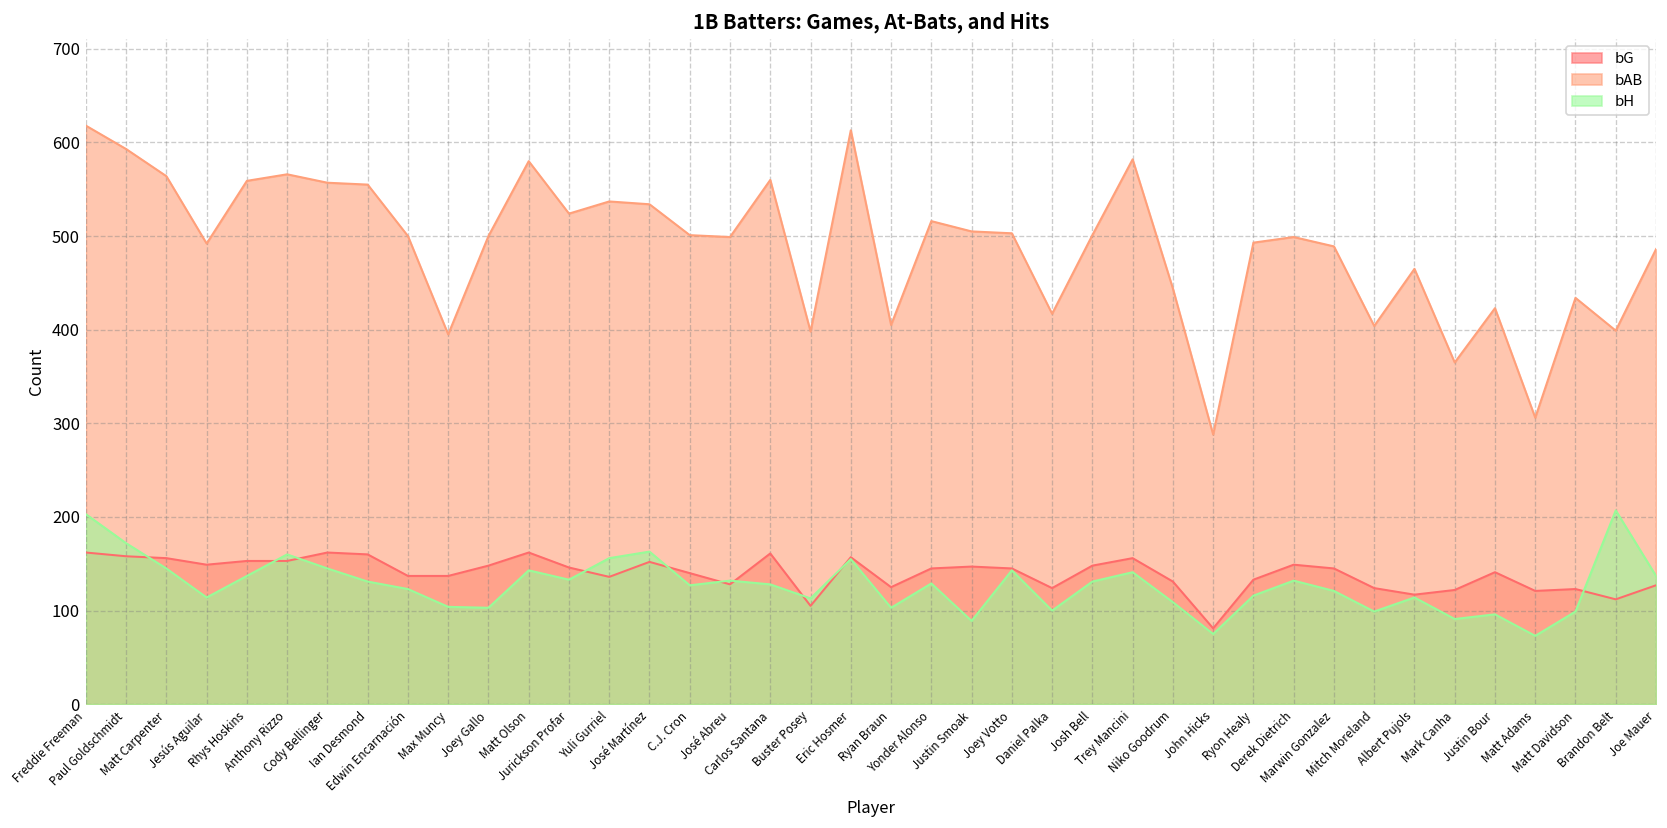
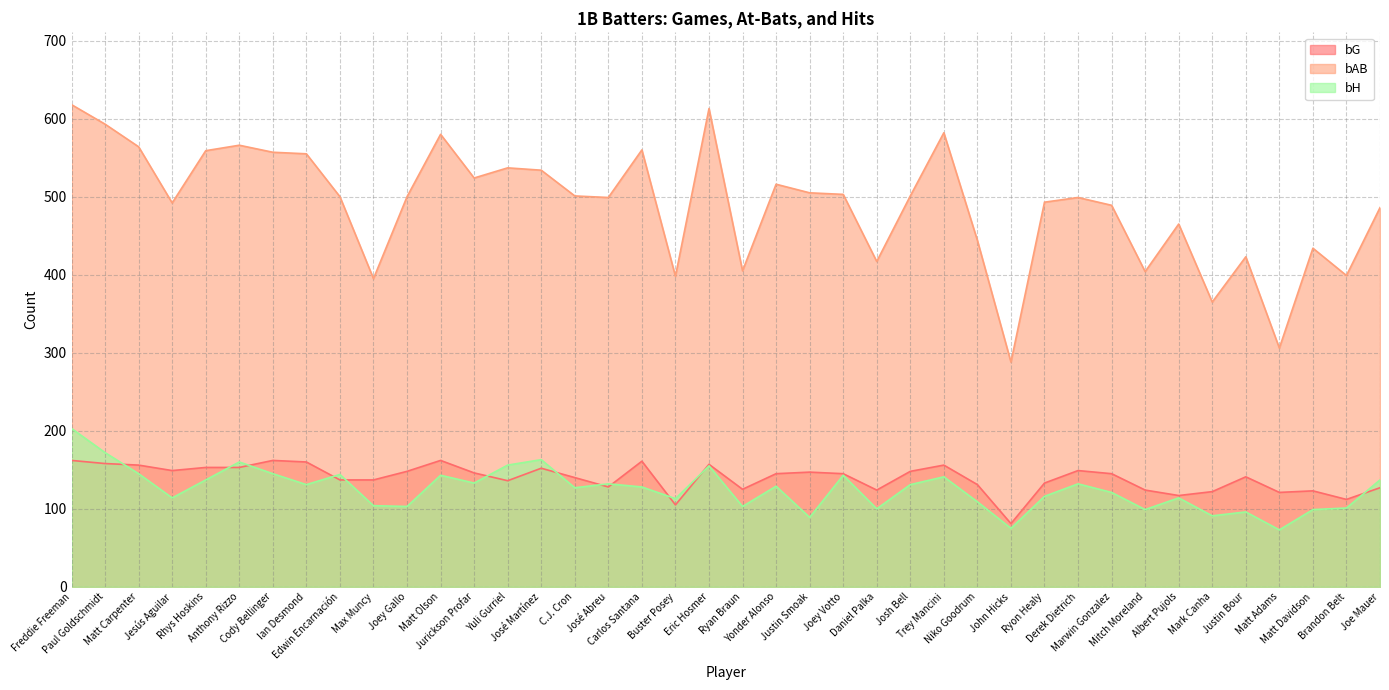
bH, Edwin Encarnación: 120 -> 140
bH, Brandon Belt: 210 -> 100
